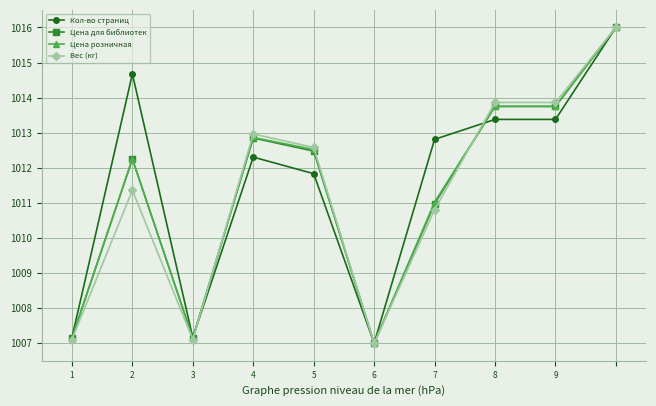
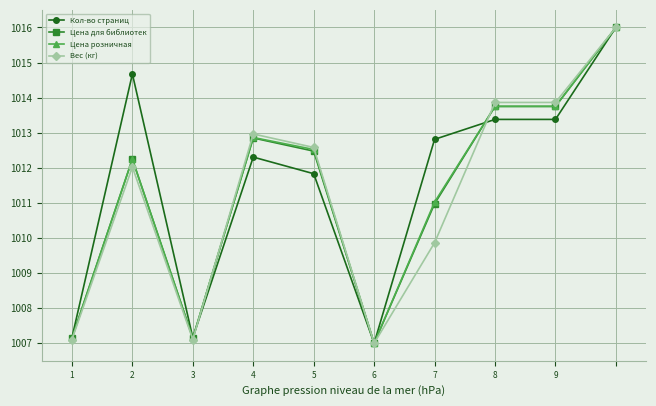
Вес (кг), 2: 1011.4 -> 1012.0
Вес (кг), 7: 1010.8 -> 1009.9
